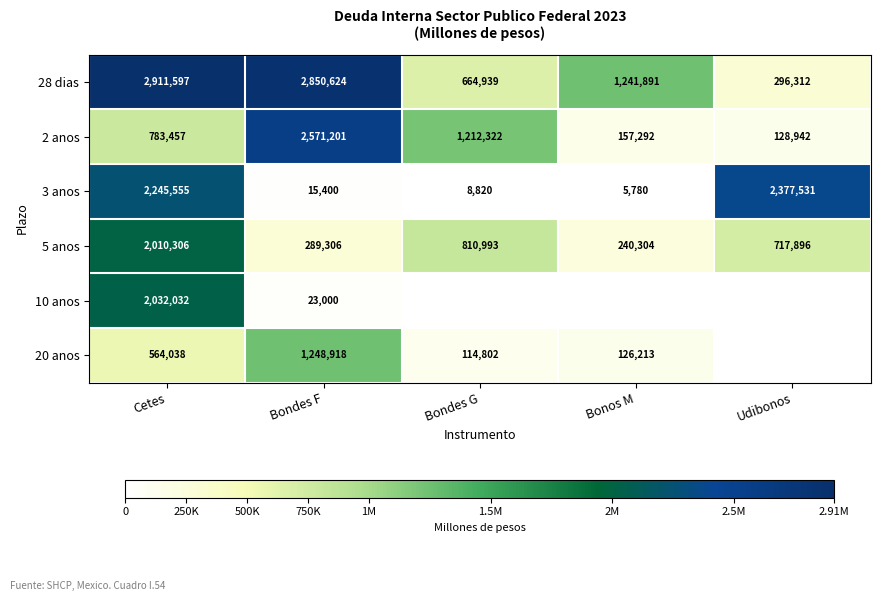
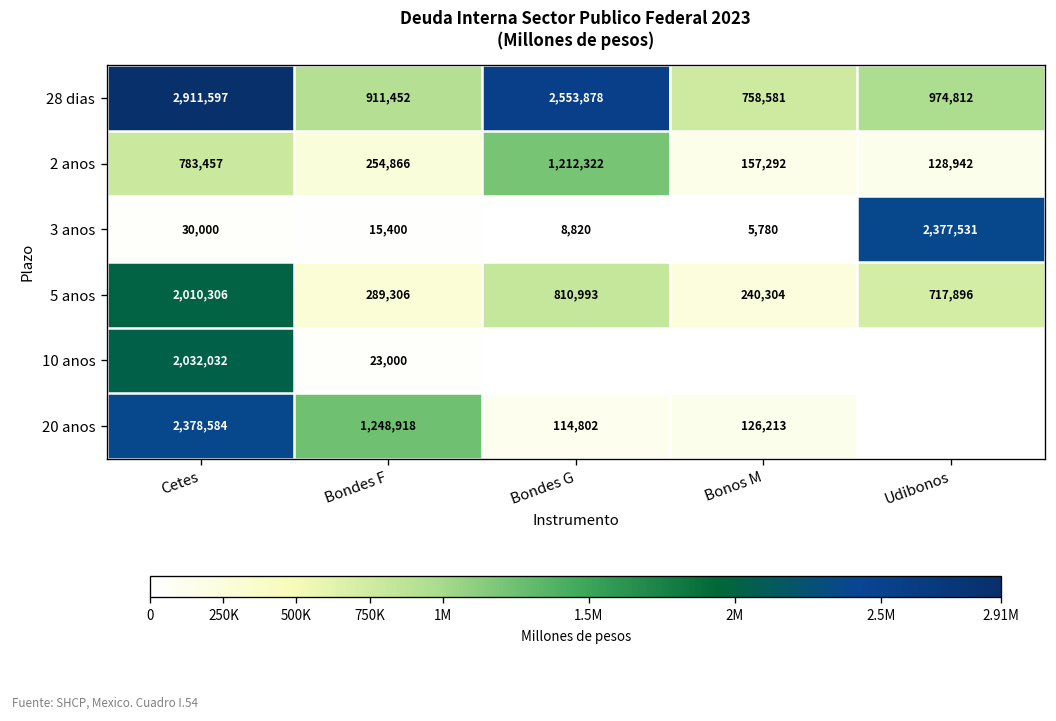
28 dias, Bondes F: 2,850,624 -> 911,452
28 dias, Bondes G: 664,939 -> 2,553,878
28 dias, Bonos M: 1,241,891 -> 758,581
28 dias, Udibonos: 296,312 -> 974,812
2 anos, Bondes F: 2,571,201 -> 254,866
3 anos, Cetes: 2,245,555 -> 30,000
20 anos, Cetes: 564,038 -> 2,378,584
